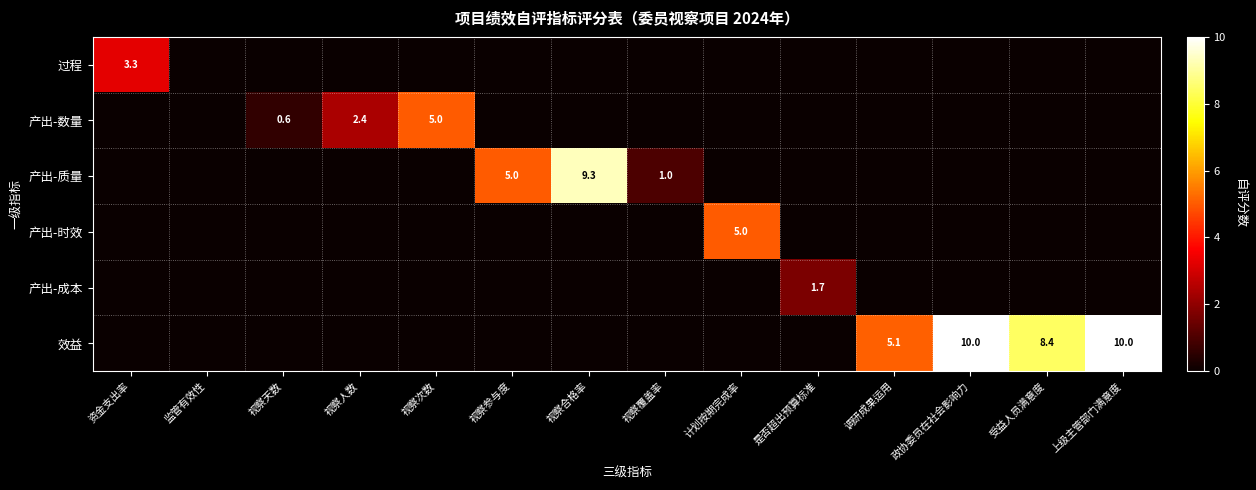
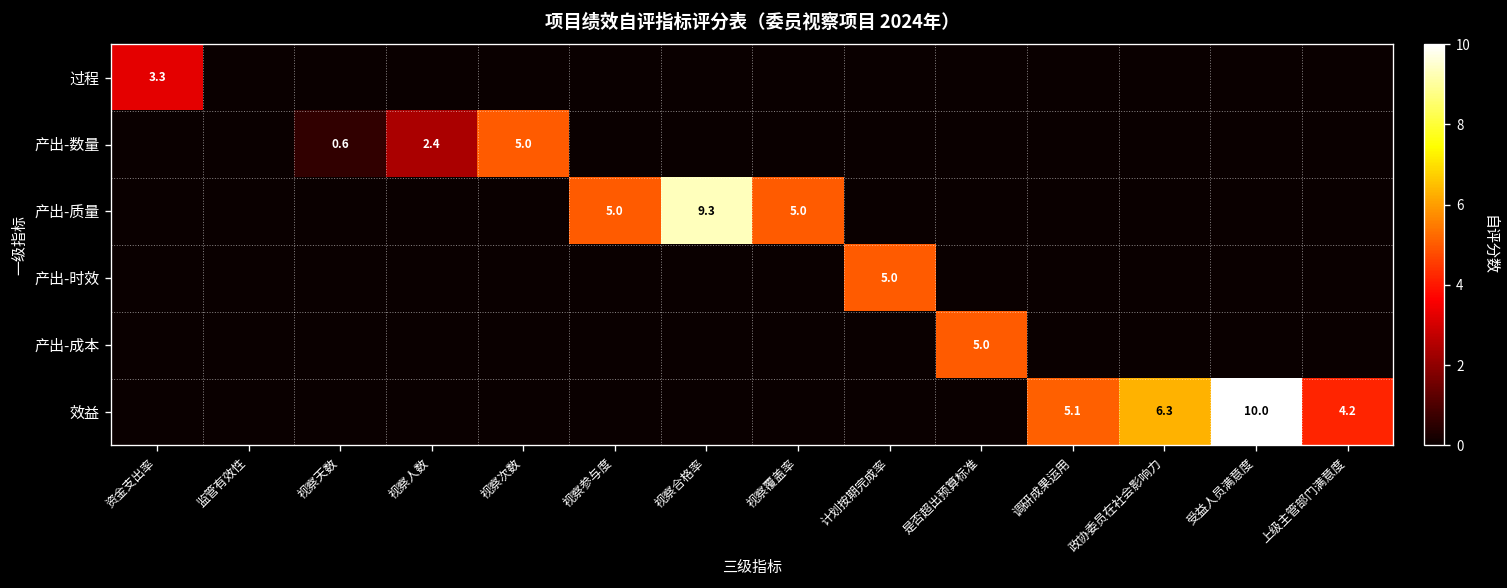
产出-质量, 视察覆盖率: 1.0 -> 5.0
产出-成本, 是否超出预算标准: 1.7 -> 5.0
效益, 政协委员在社会影响力: 10.0 -> 6.3
效益, 受益人员满意度: 8.4 -> 10.0
效益, 上级主管部门满意度: 10.0 -> 4.2
